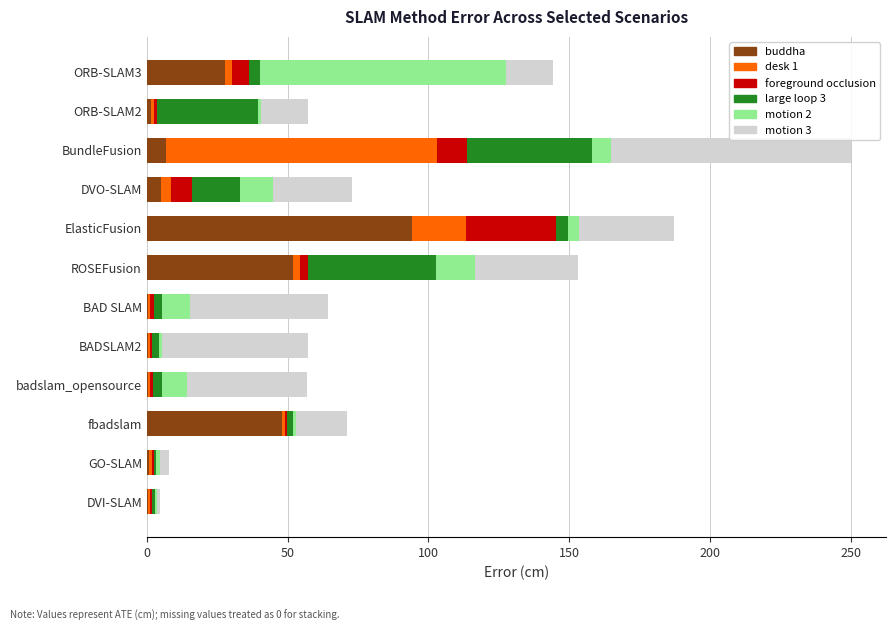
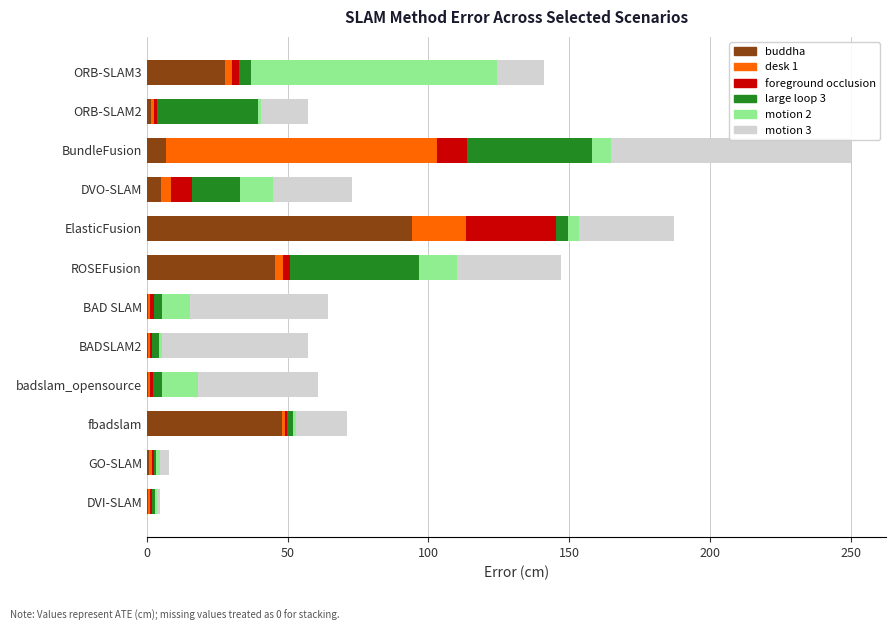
foreground occlusion, ORB-SLAM3: 6 -> 3
buddha, ROSEFusion: 52 -> 46
motion 2, badslam_opensource: 9 -> 13
